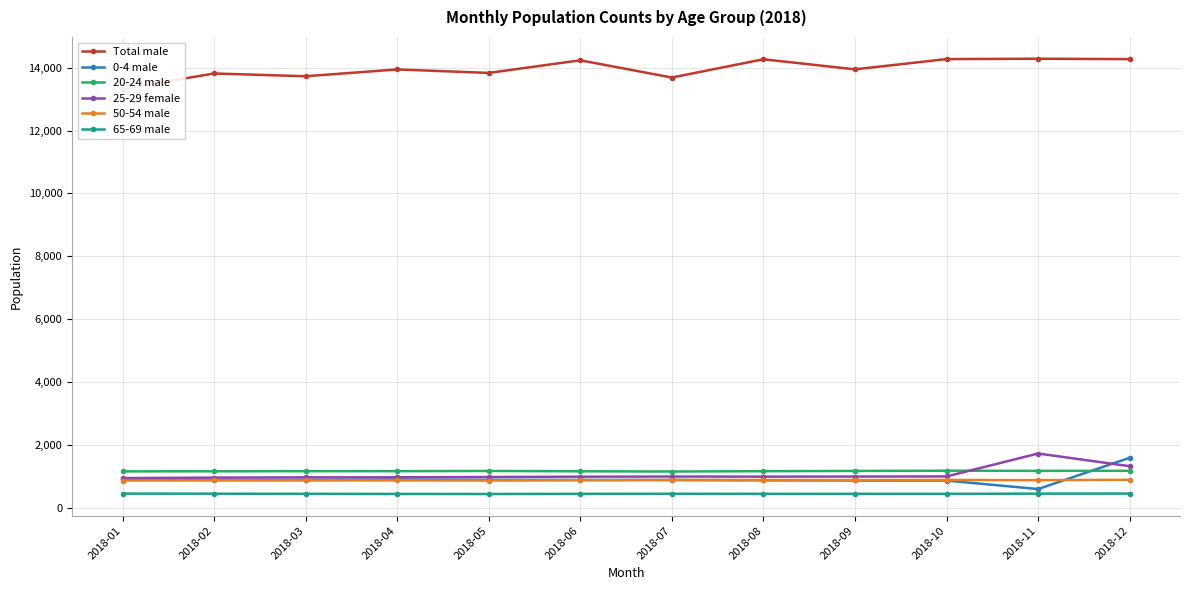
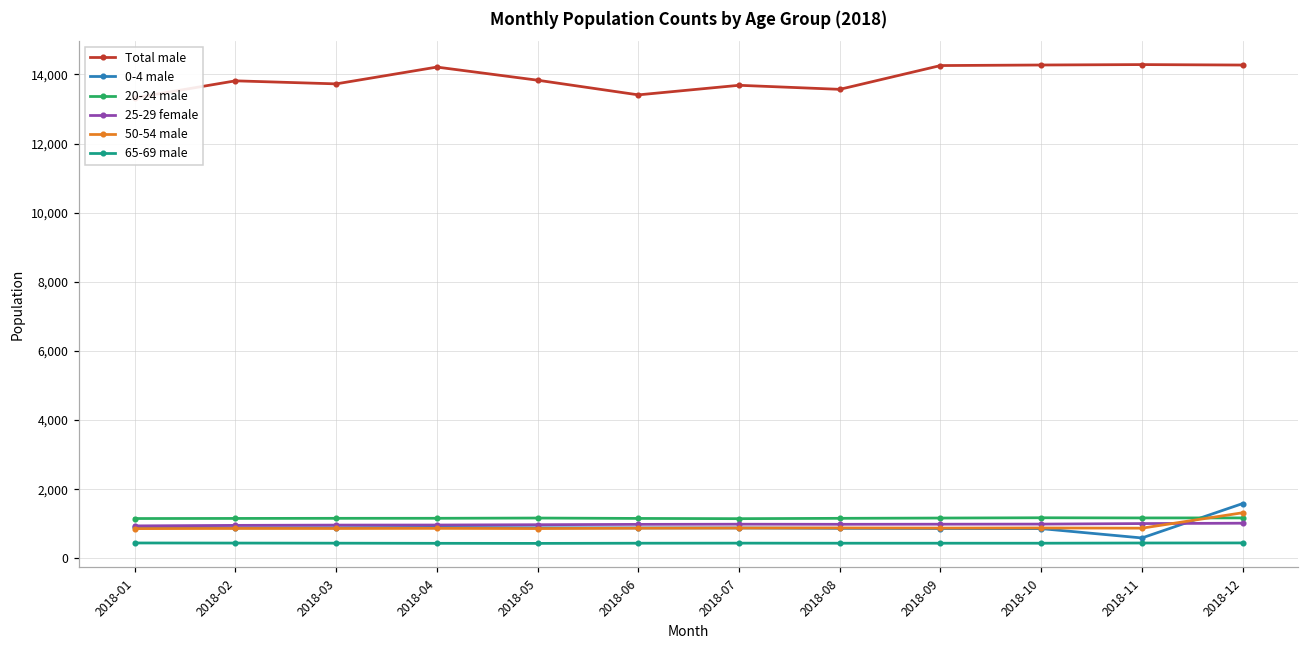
Total male, 2018-04: 13,900 -> 14,200
Total male, 2018-06: 14,200 -> 13,400
Total male, 2018-08: 14,300 -> 13,600
Total male, 2018-09: 13,900 -> 14,300
25-29 female, 2018-11: 1,700 -> 1,000
25-29 female, 2018-12: 1,300 -> 1,000
50-54 male, 2018-12: 900 -> 1,300
